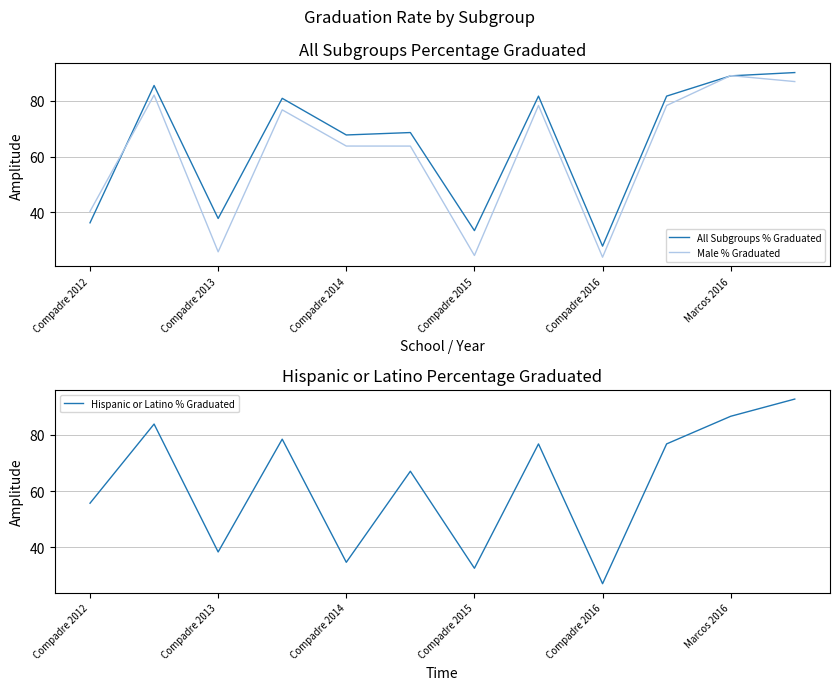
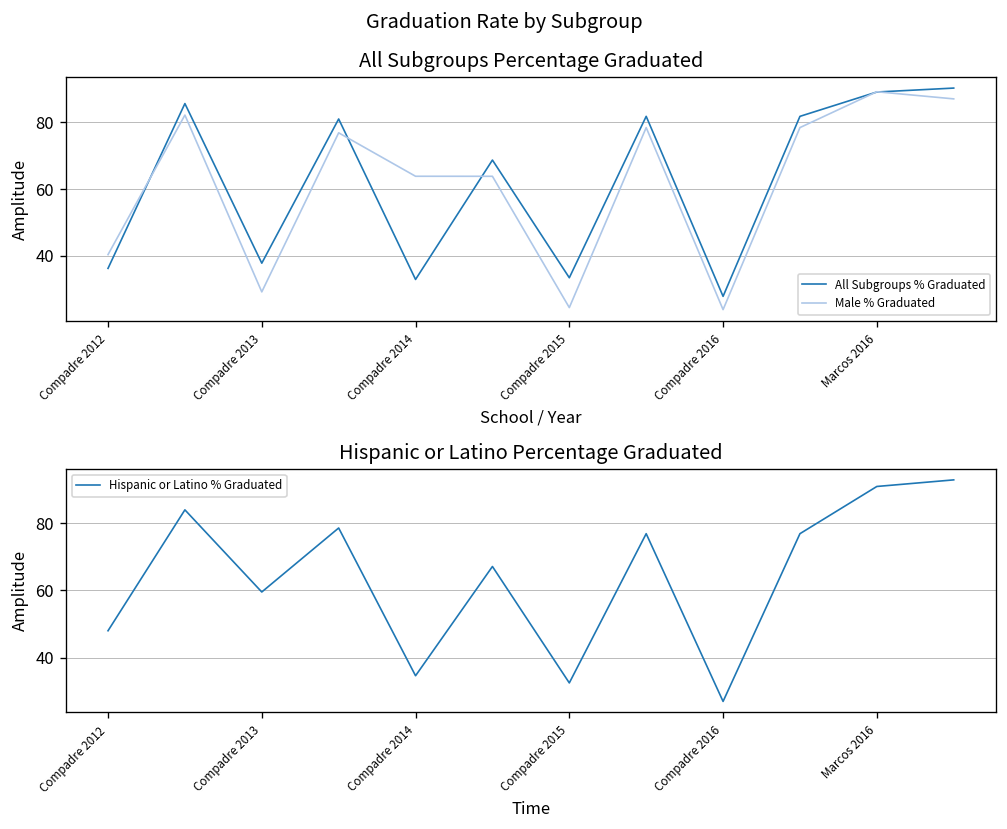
All Subgroups Percentage Graduated, Male % Graduated, Compadre 2013: 26 -> 29
All Subgroups Percentage Graduated, All Subgroups % Graduated, Compadre 2014: 68 -> 33
Hispanic or Latino Percentage Graduated, Compadre 2012: 56 -> 48
Hispanic or Latino Percentage Graduated, Compadre 2013: 38 -> 59
Hispanic or Latino Percentage Graduated, Marcos 2016: 87 -> 91
